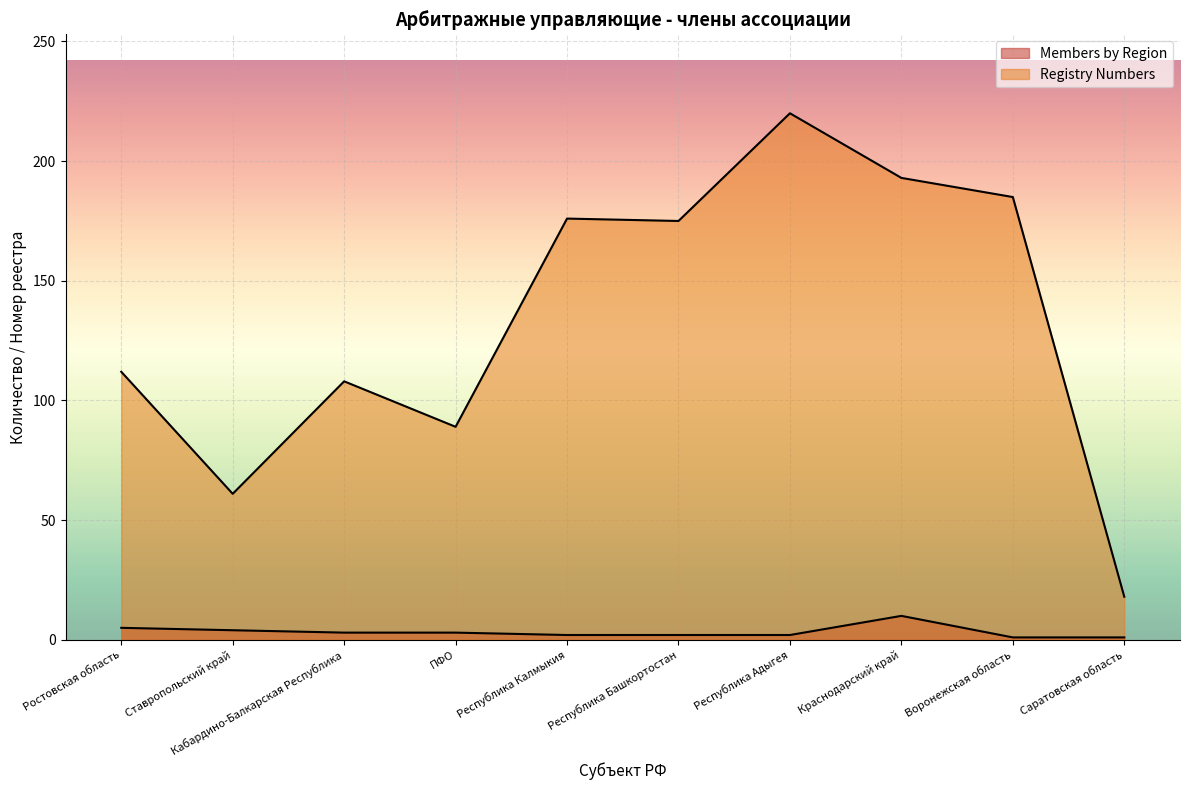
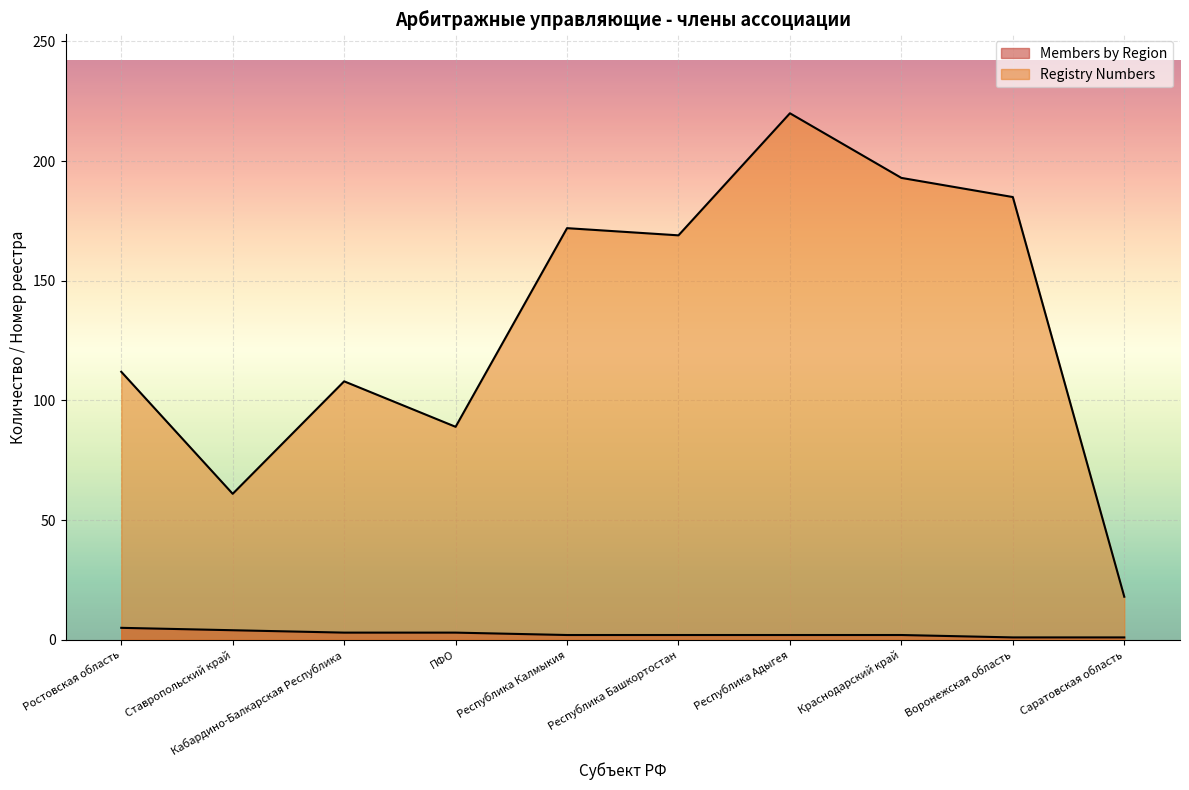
Registry Numbers, Республика Калмыкия: 176 -> 172
Registry Numbers, Республика Башкортостан: 175 -> 169
Members by Region, Краснодарский край: 10 -> 2
